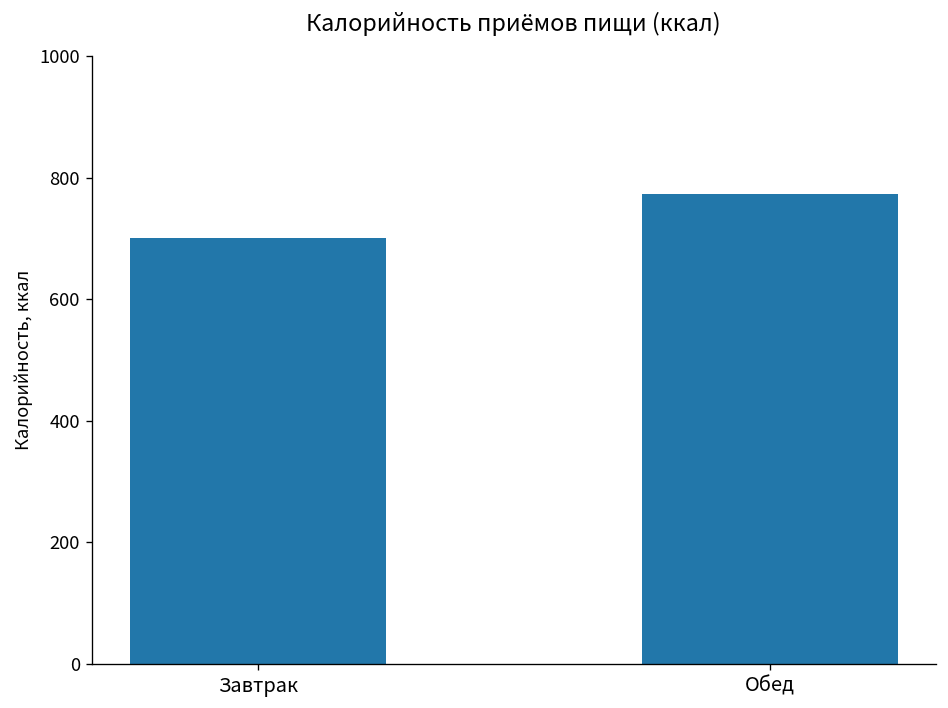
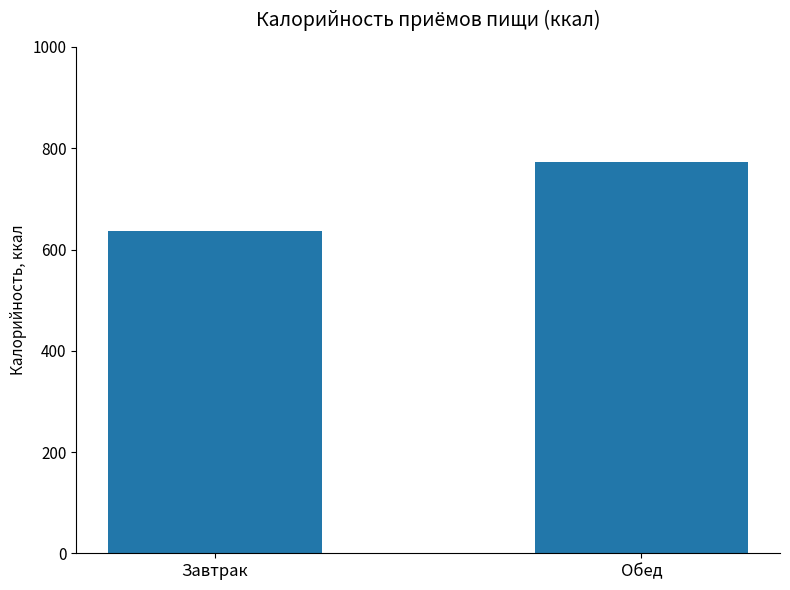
Завтрак: 700 -> 640
